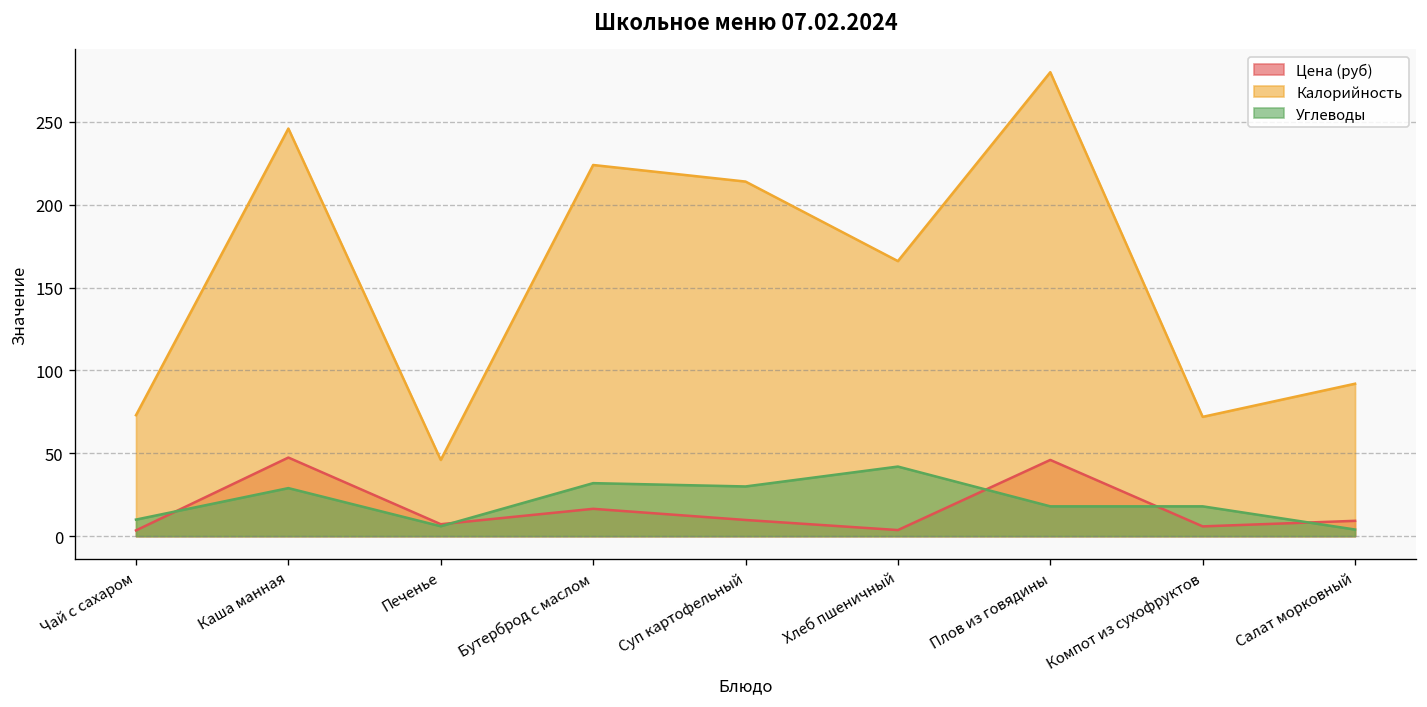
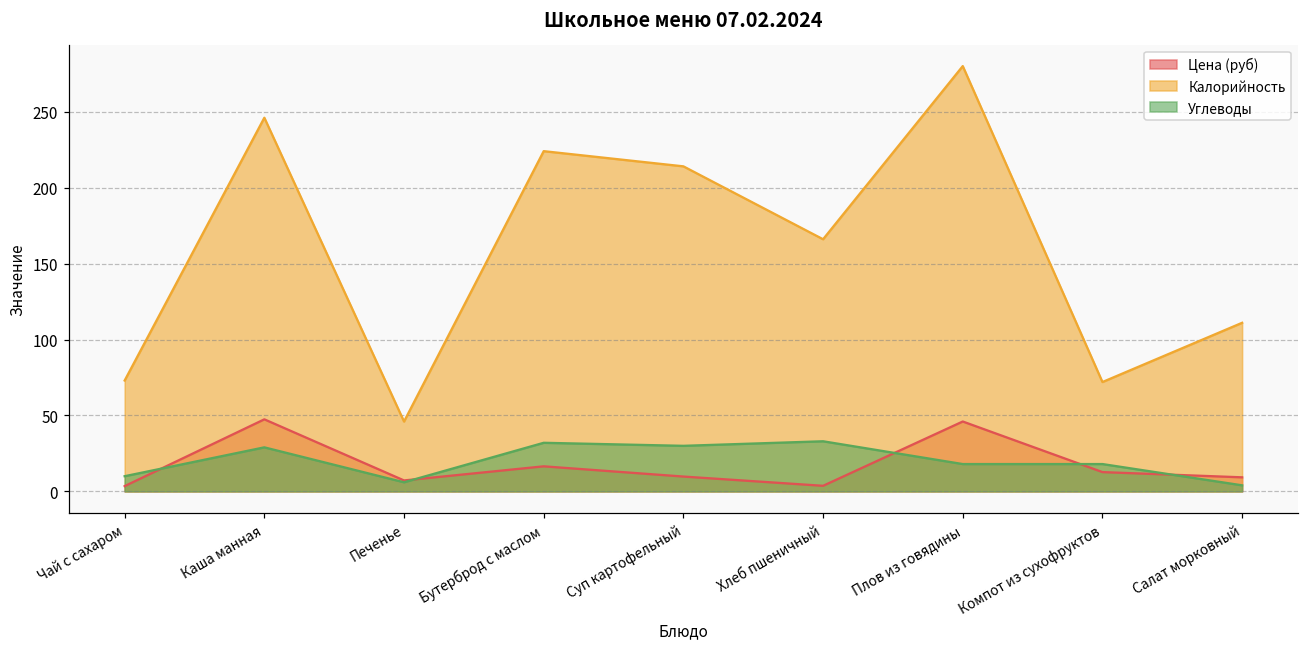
Углеводы, Хлеб пшеничный: 42 -> 33
Цена (руб), Компот из сухофруктов: 6 -> 13
Калорийность, Салат морковный: 92 -> 111
